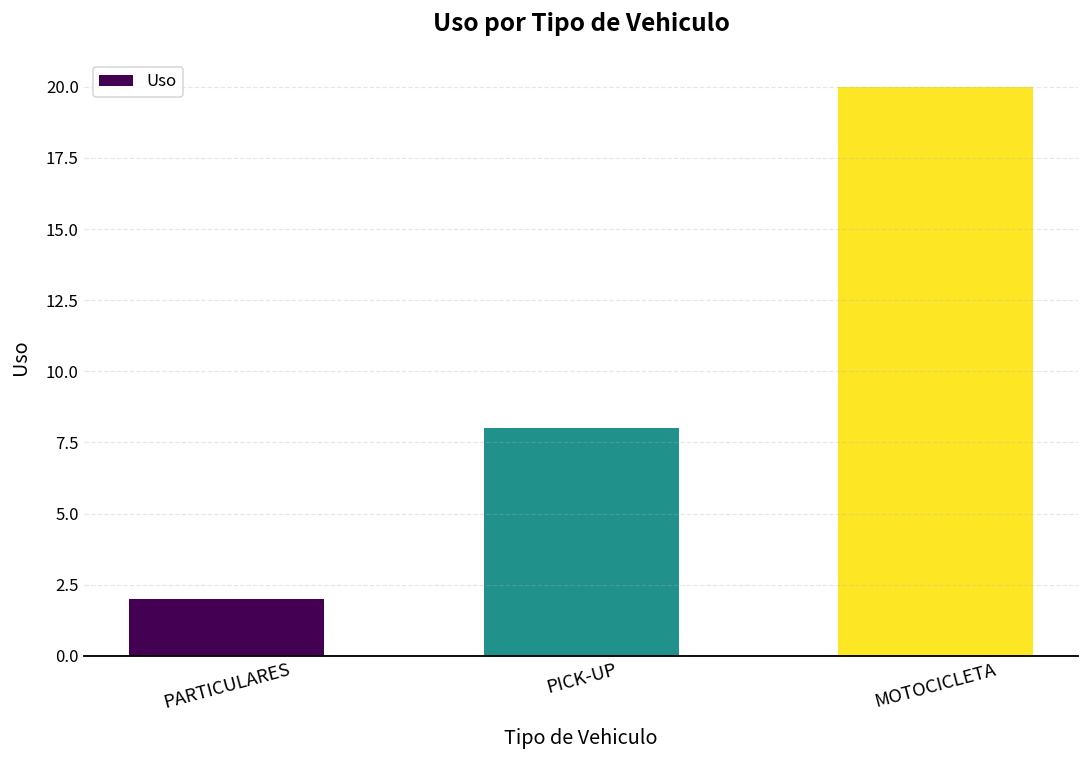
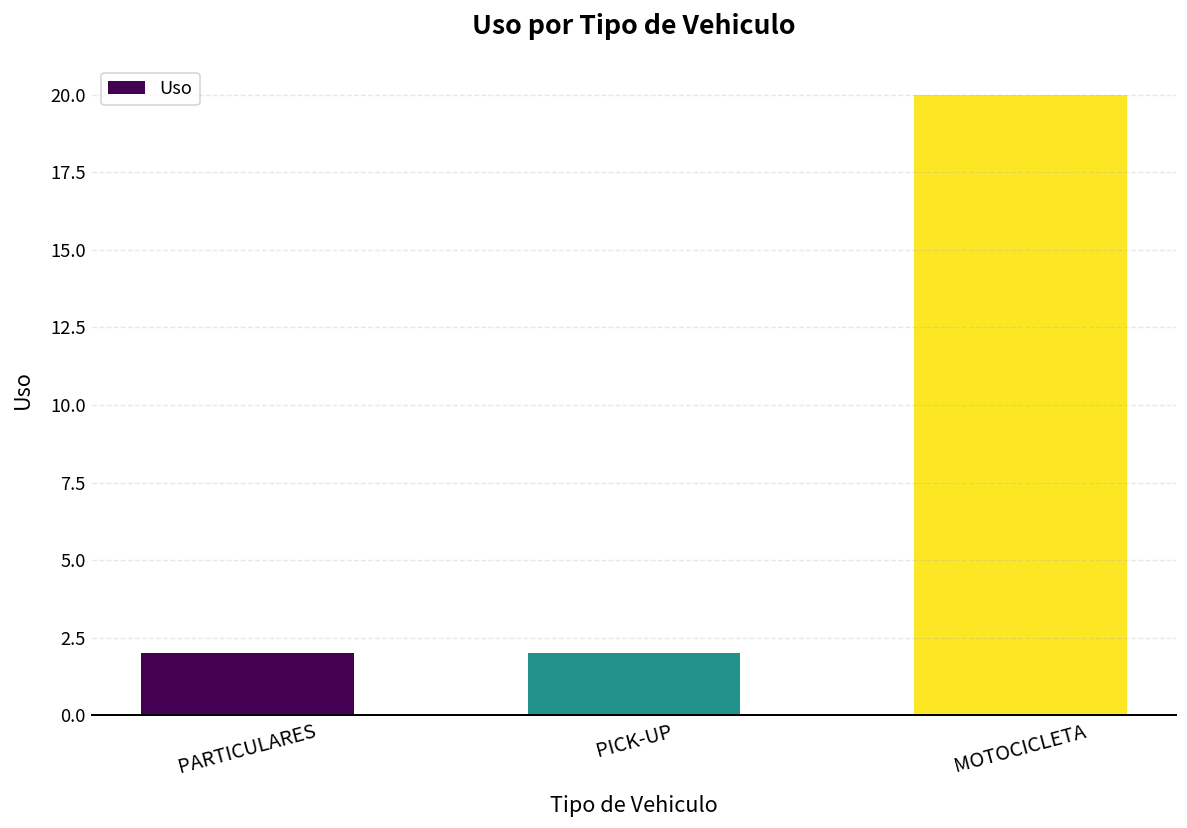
PICK-UP: 8 -> 2
